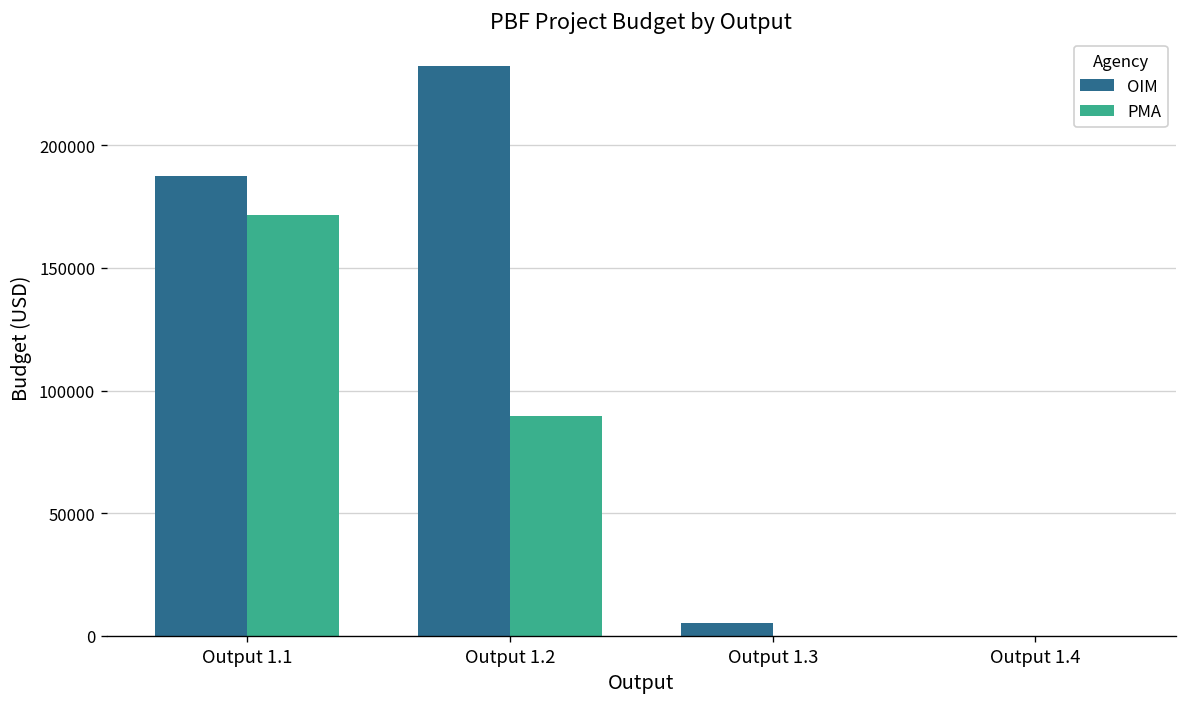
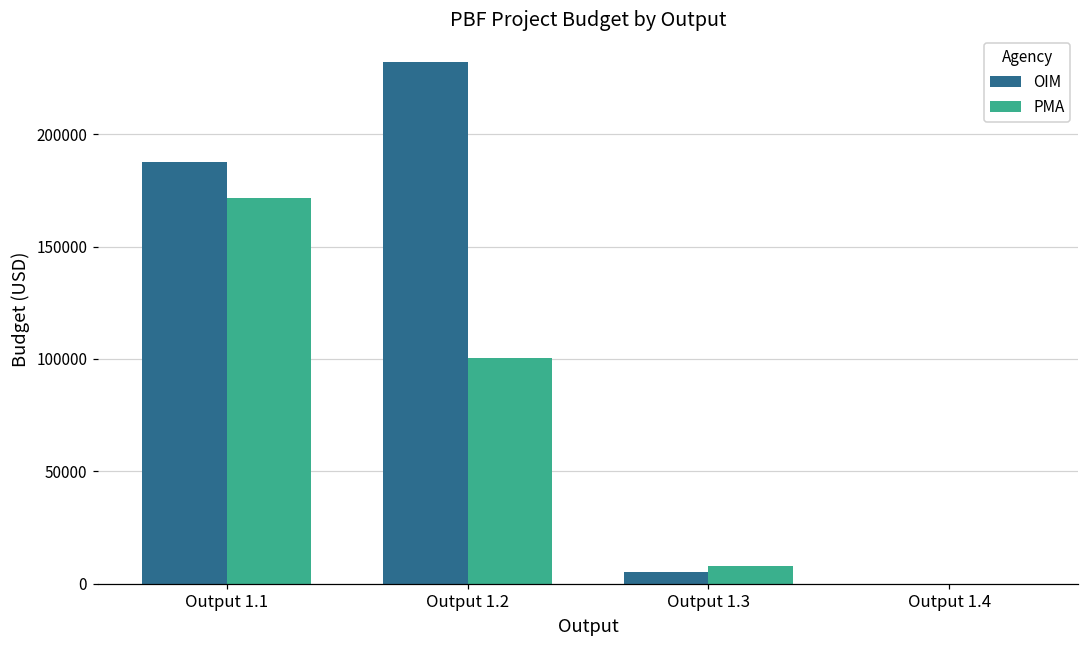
PMA, Output 1.2: 90000 -> 100000
PMA, Output 1.3: 0 -> 8000
